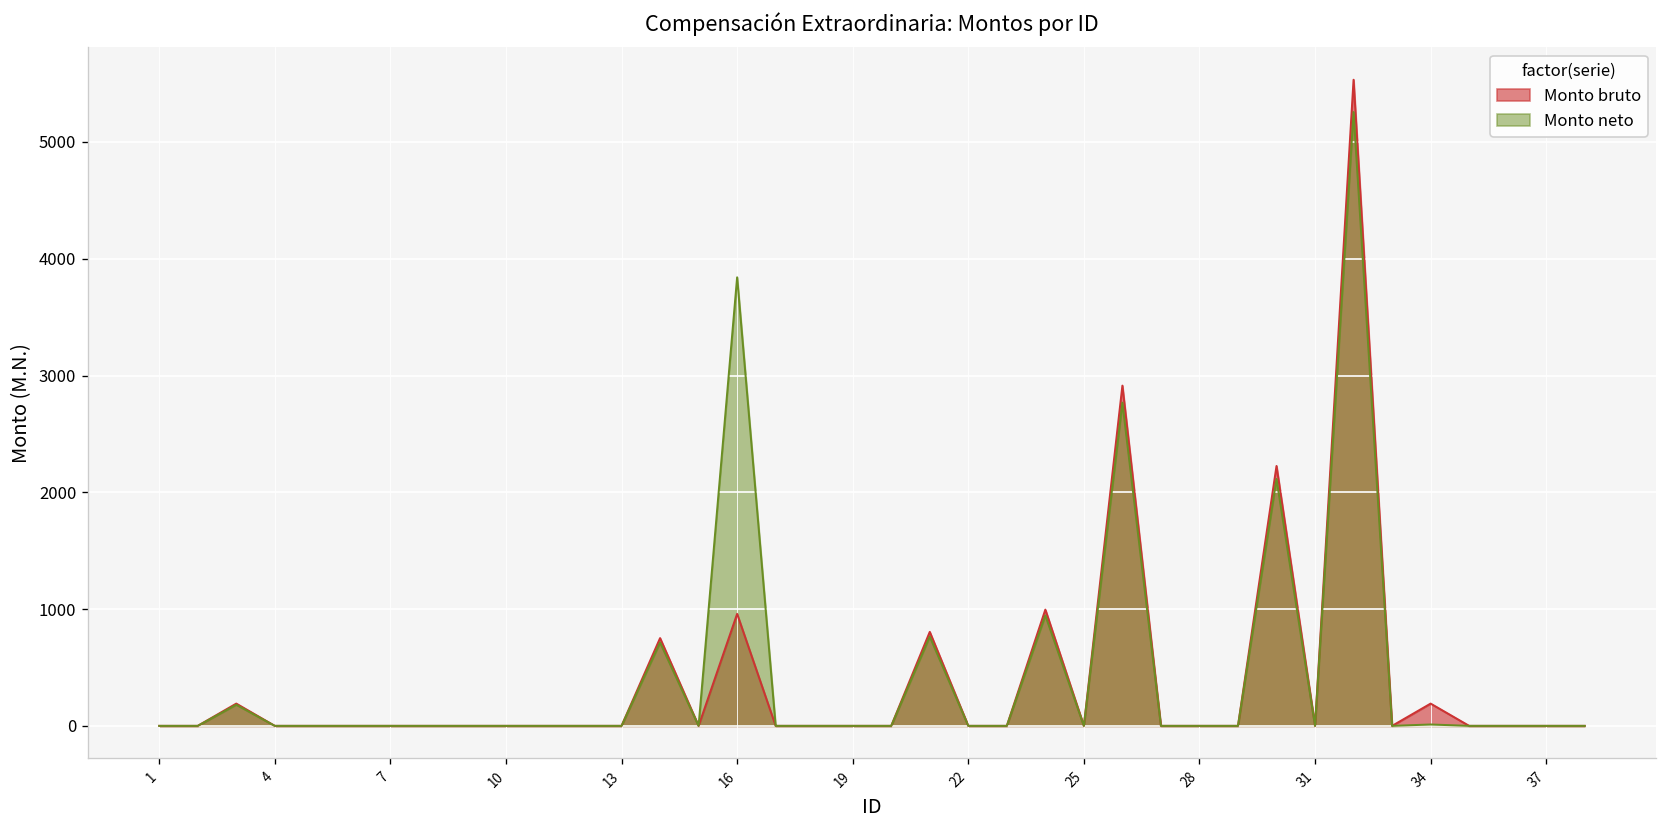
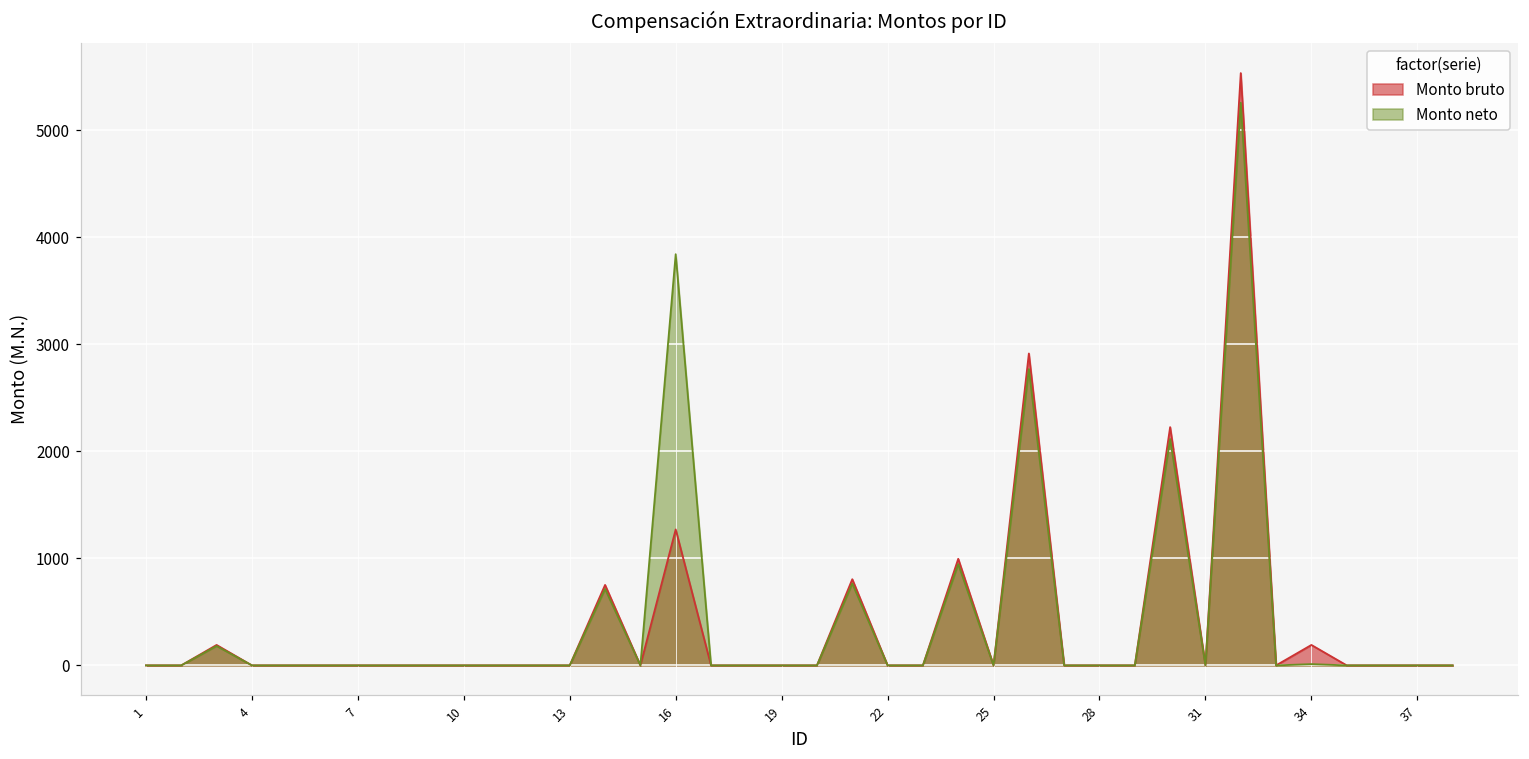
Monto bruto, 16: 1000 -> 1300
